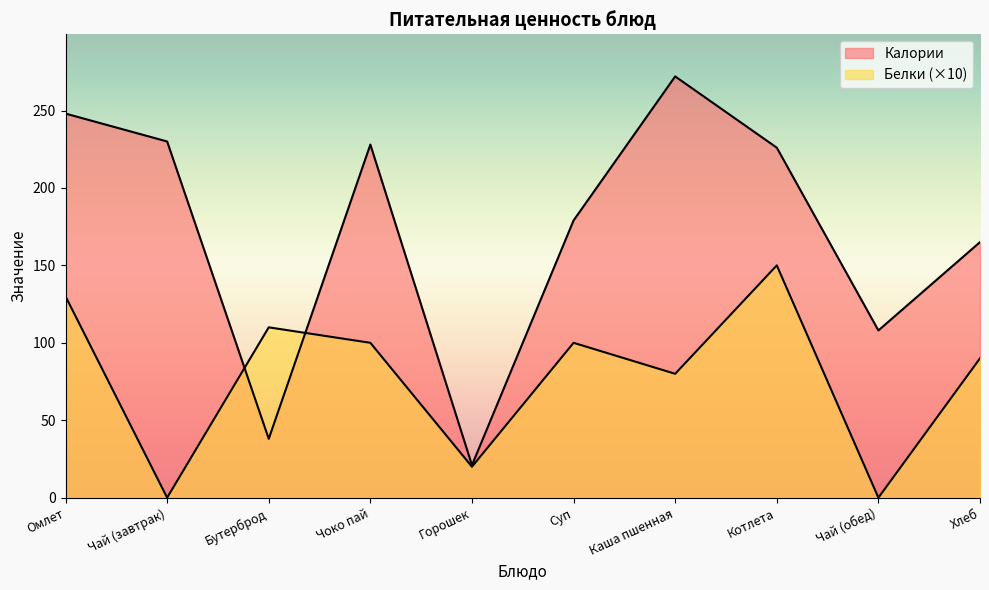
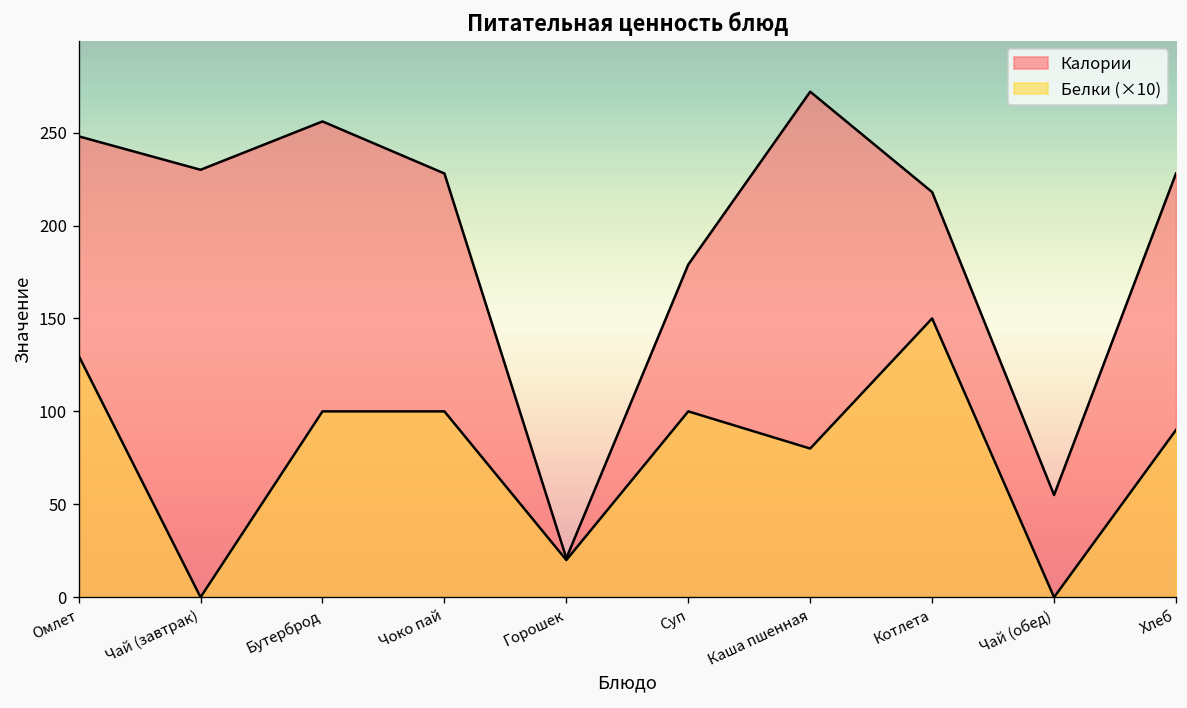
Калории, Бутерброд: 38 -> 256
Белки (×10), Бутерброд: 110 -> 100
Калории, Котлета: 226 -> 218
Калории, Чай (обед): 108 -> 55
Калории, Хлеб: 165 -> 228
